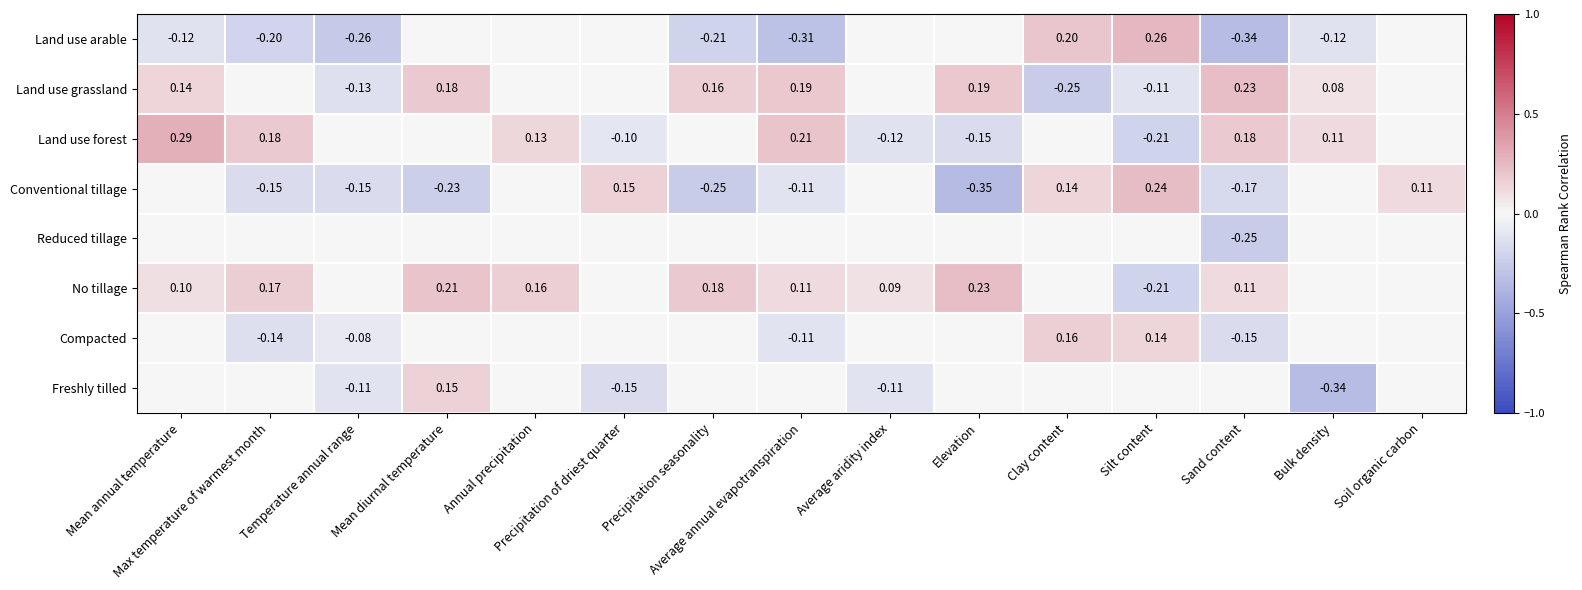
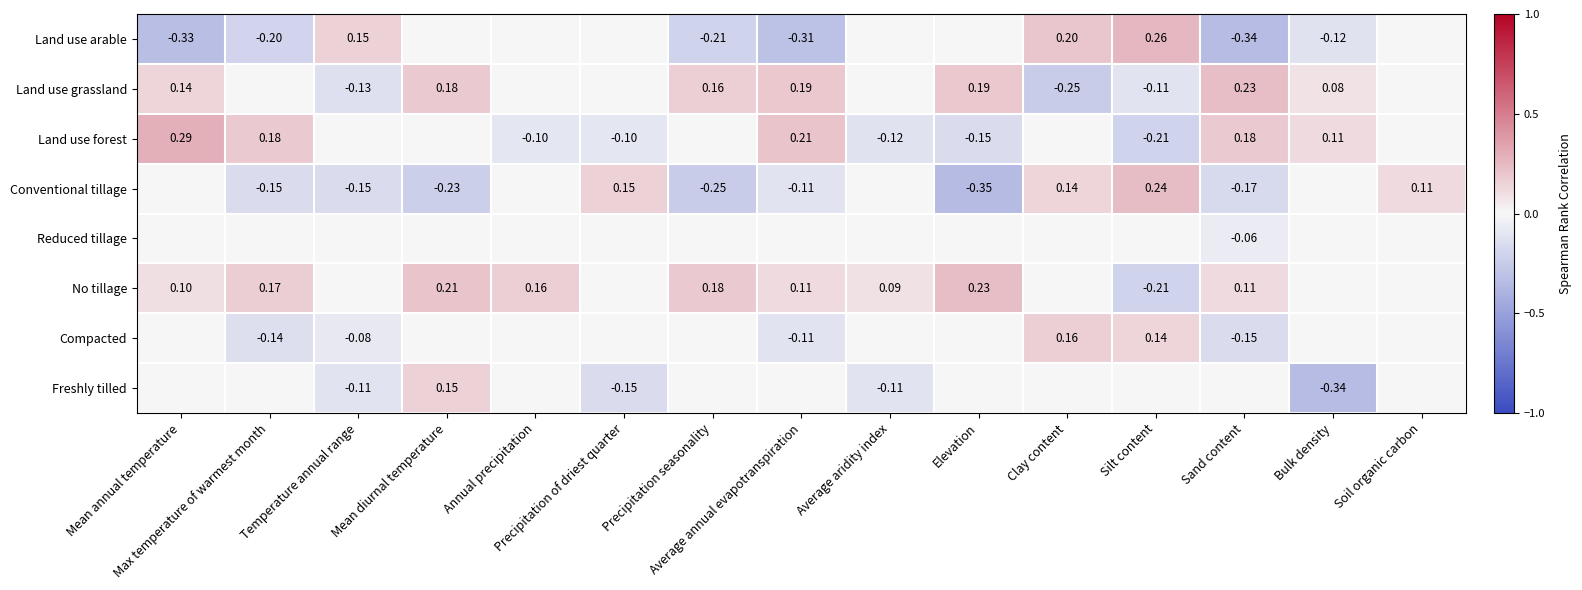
Land use arable, Mean annual temperature: -0.12 -> -0.33
Land use arable, Temperature annual range: -0.26 -> 0.15
Land use forest, Annual precipitation: 0.13 -> -0.10
Reduced tillage, Sand content: -0.25 -> -0.06
